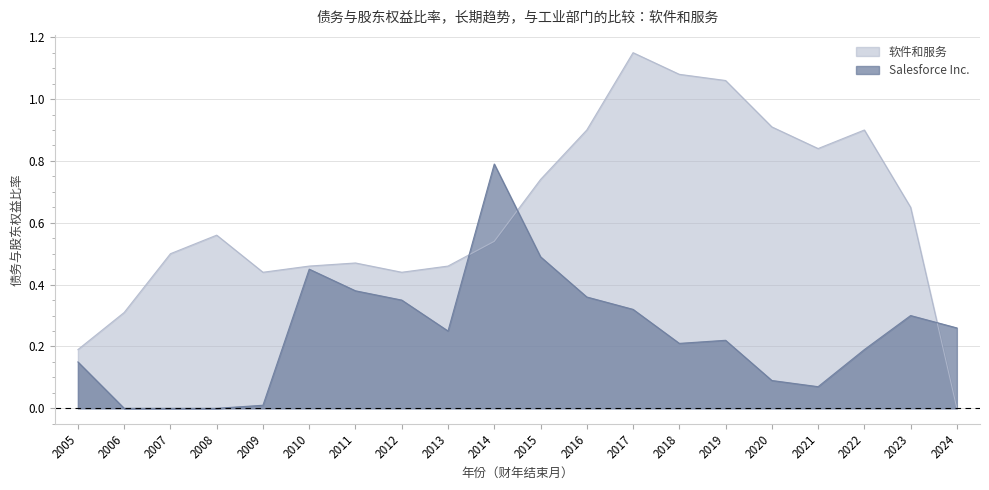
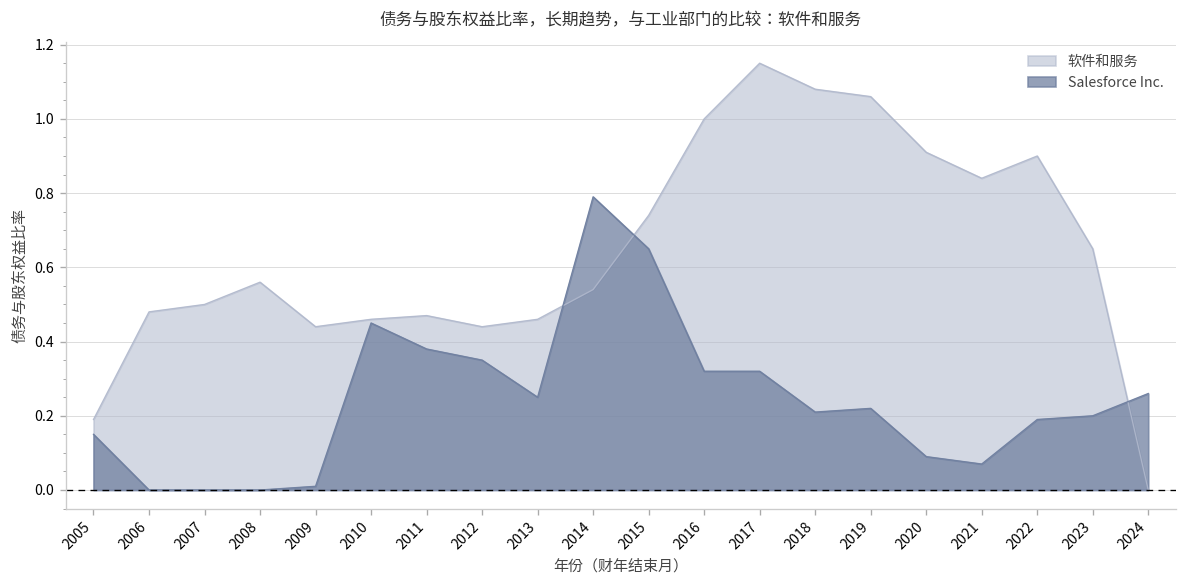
软件和服务, 2006: 0.31 -> 0.48
Salesforce Inc., 2015: 0.49 -> 0.65
软件和服务, 2016: 0.9 -> 1.0
Salesforce Inc., 2016: 0.36 -> 0.32
Salesforce Inc., 2023: 0.3 -> 0.2
